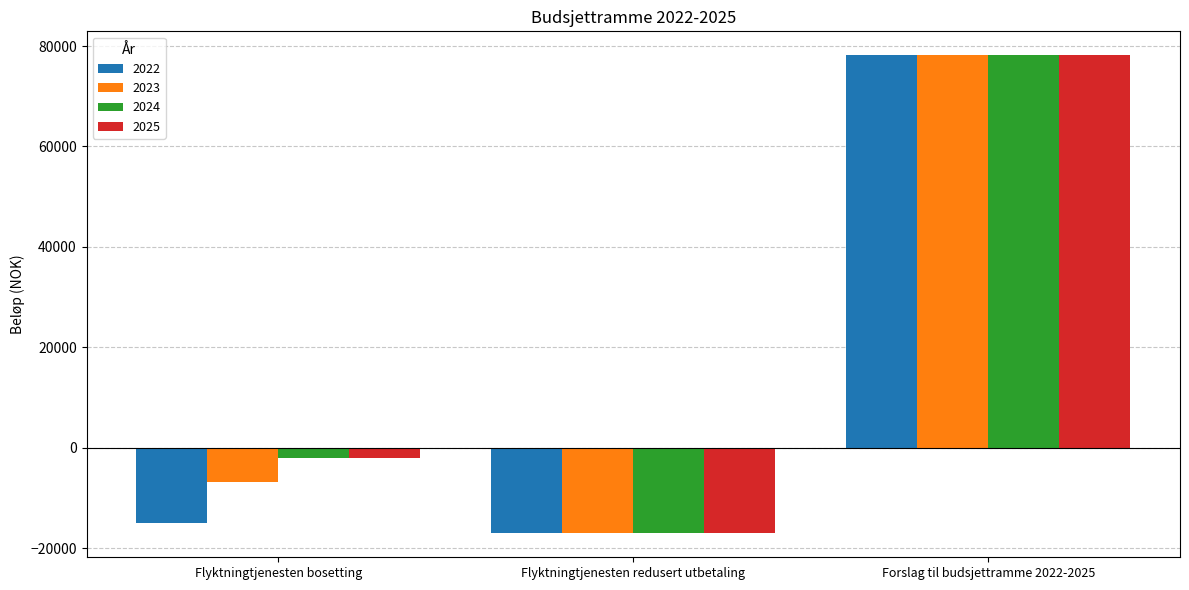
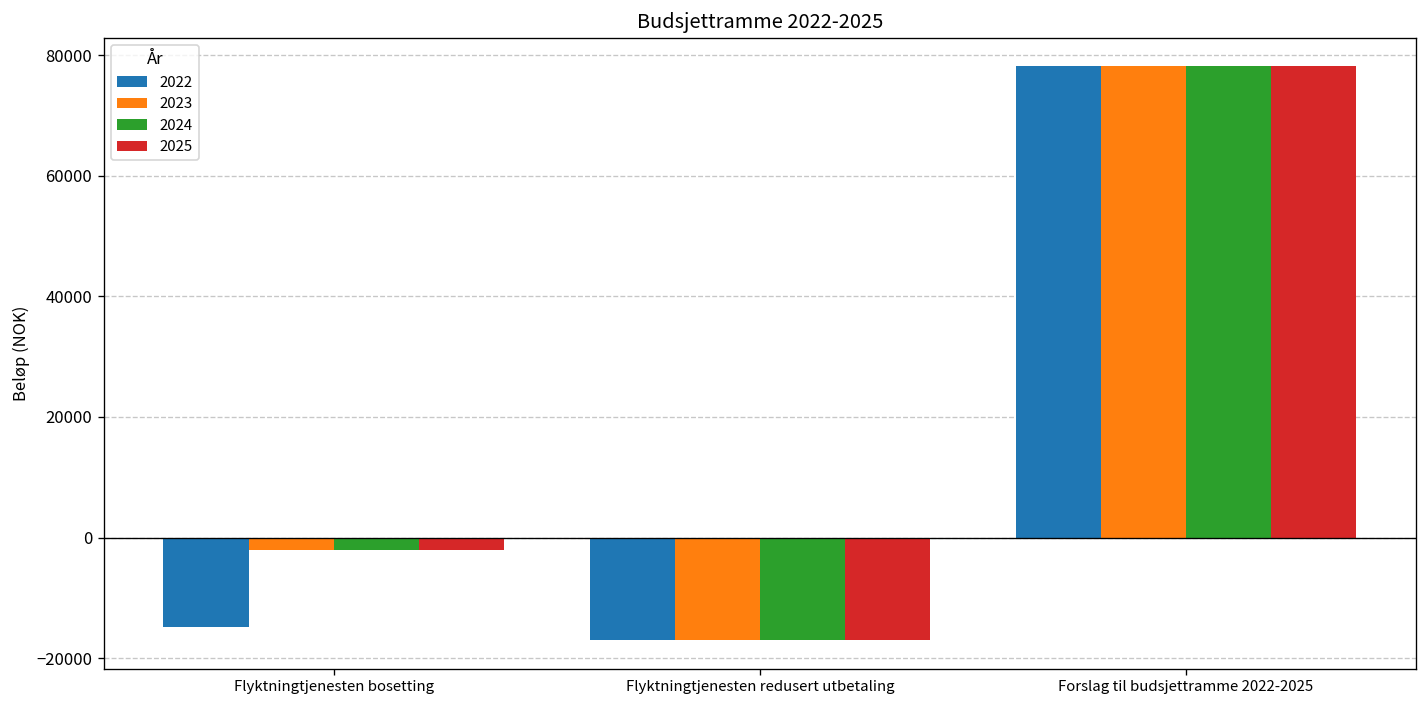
2023, Flyktningtjenesten bosetting: -7000 -> -2000
